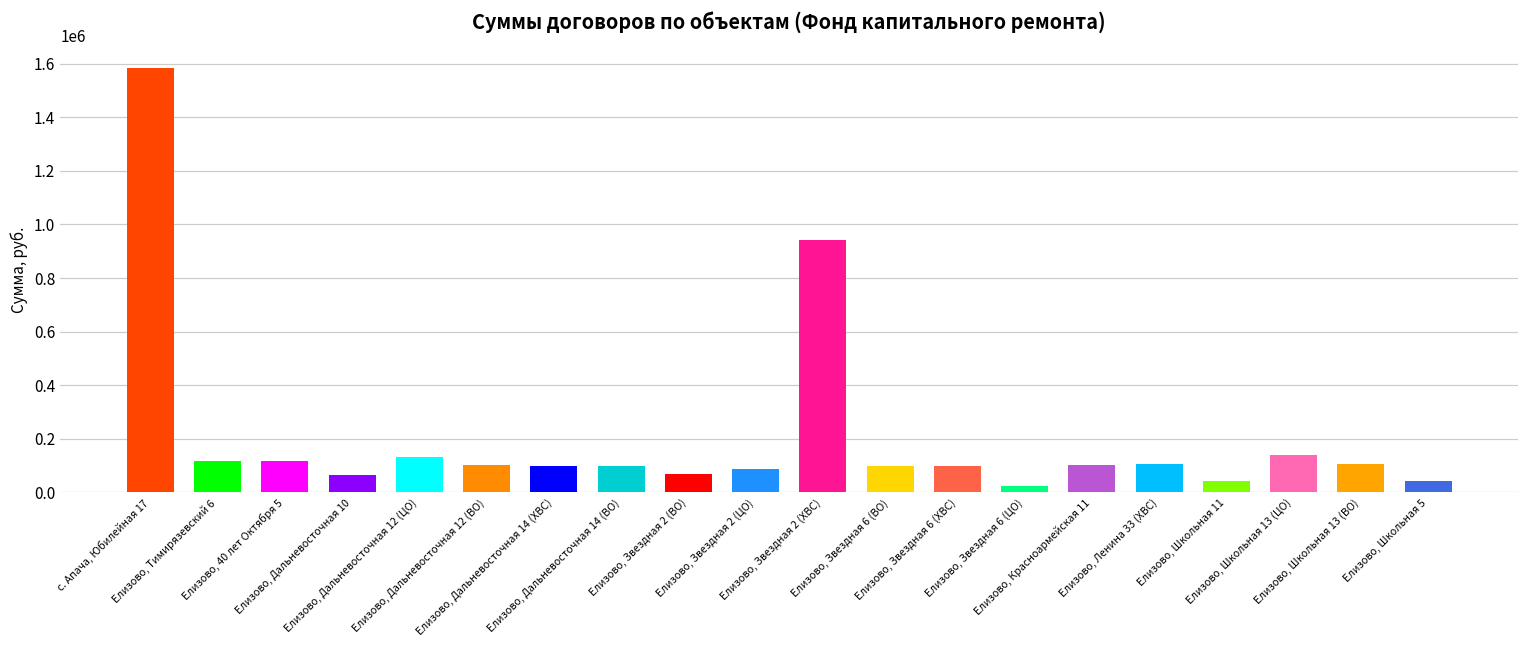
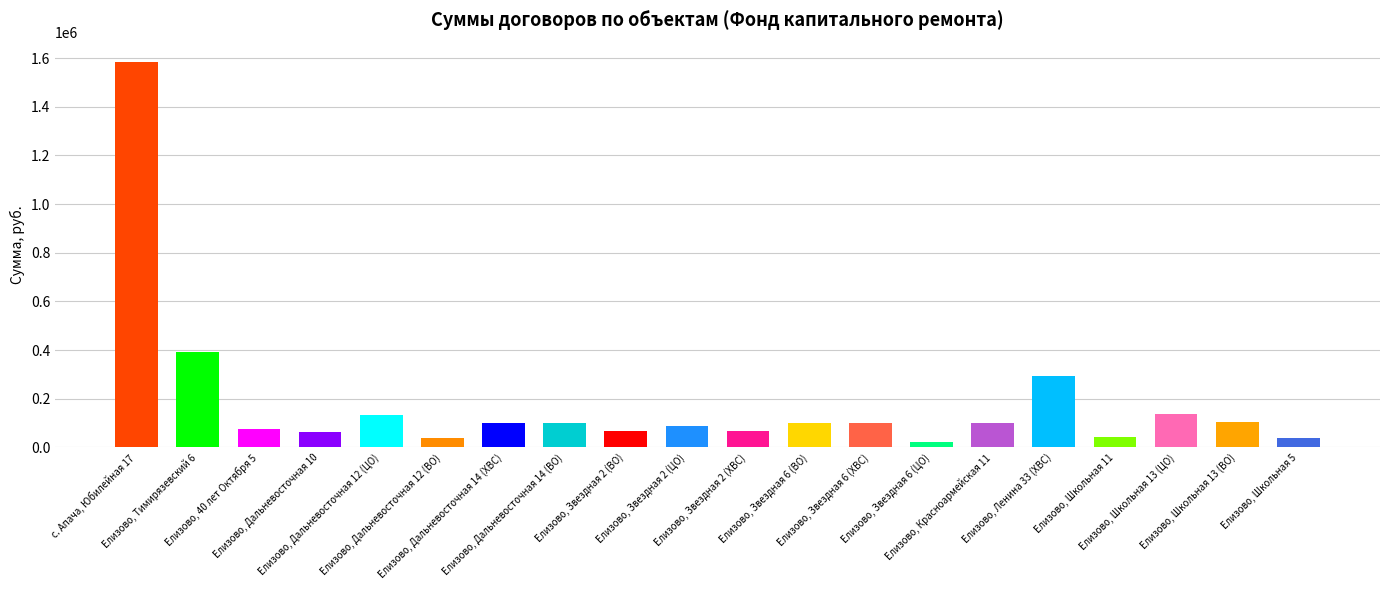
Елизово, Тимирязевский 6: 120000 -> 390000
Елизово, 40 лет Октября 5: 120000 -> 80000
Елизово, Дальневосточная 12 (ВО): 100000 -> 40000
Елизово, Звездная 2 (ХВС): 940000 -> 70000
Елизово, Ленина 33 (ХВС): 110000 -> 290000
